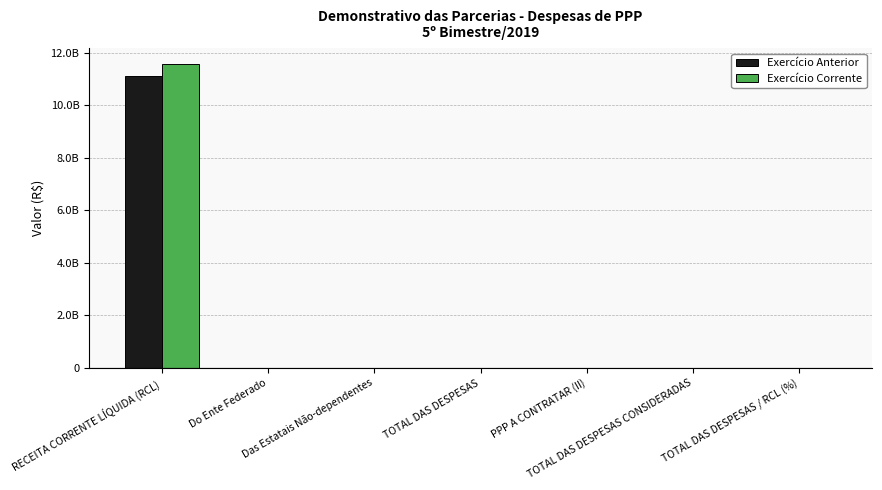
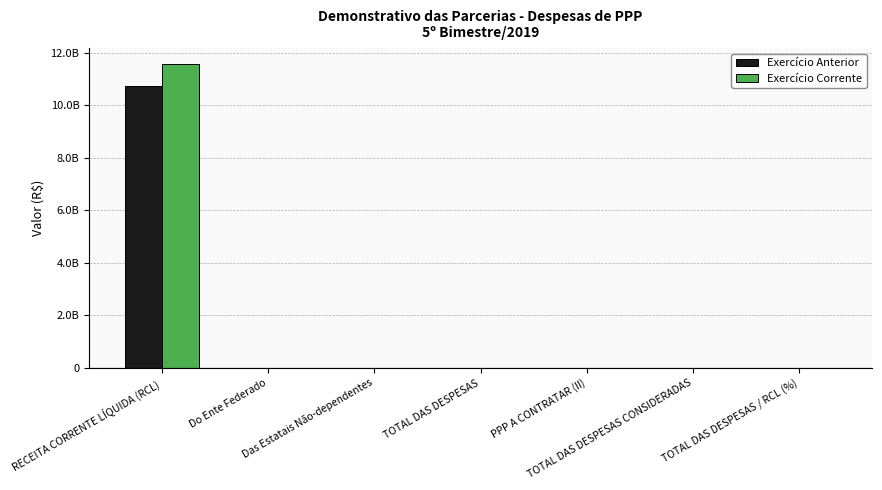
Exercício Anterior, RECEITA CORRENTE LÍQUIDA (RCL): 11100000000 -> 10700000000
